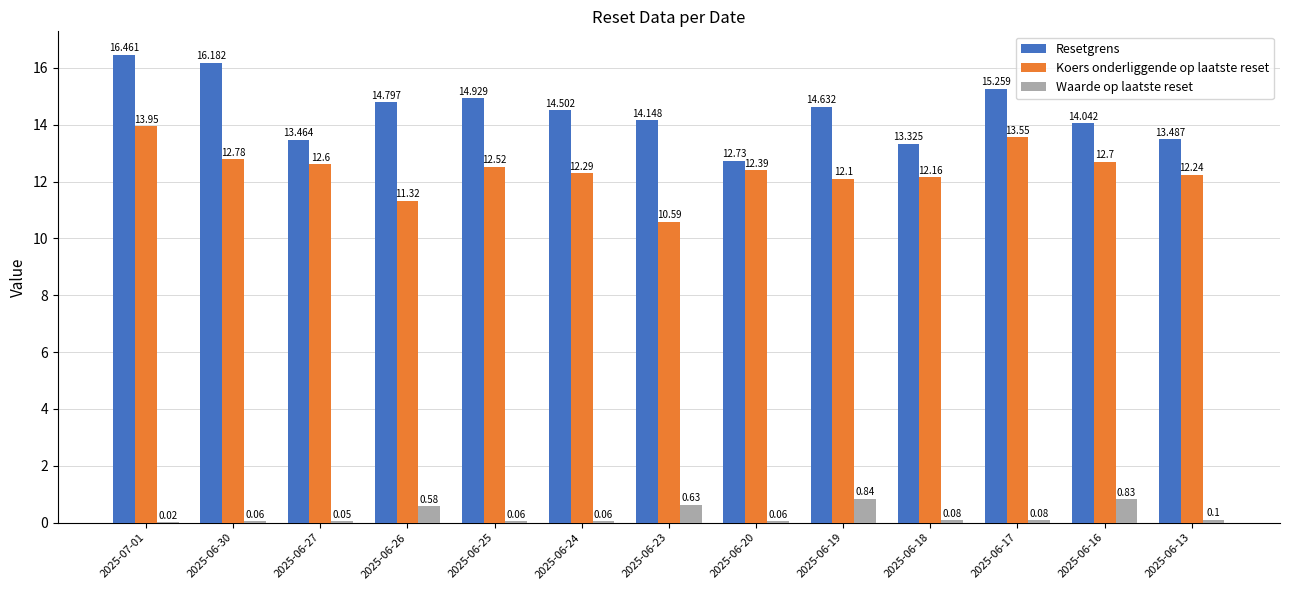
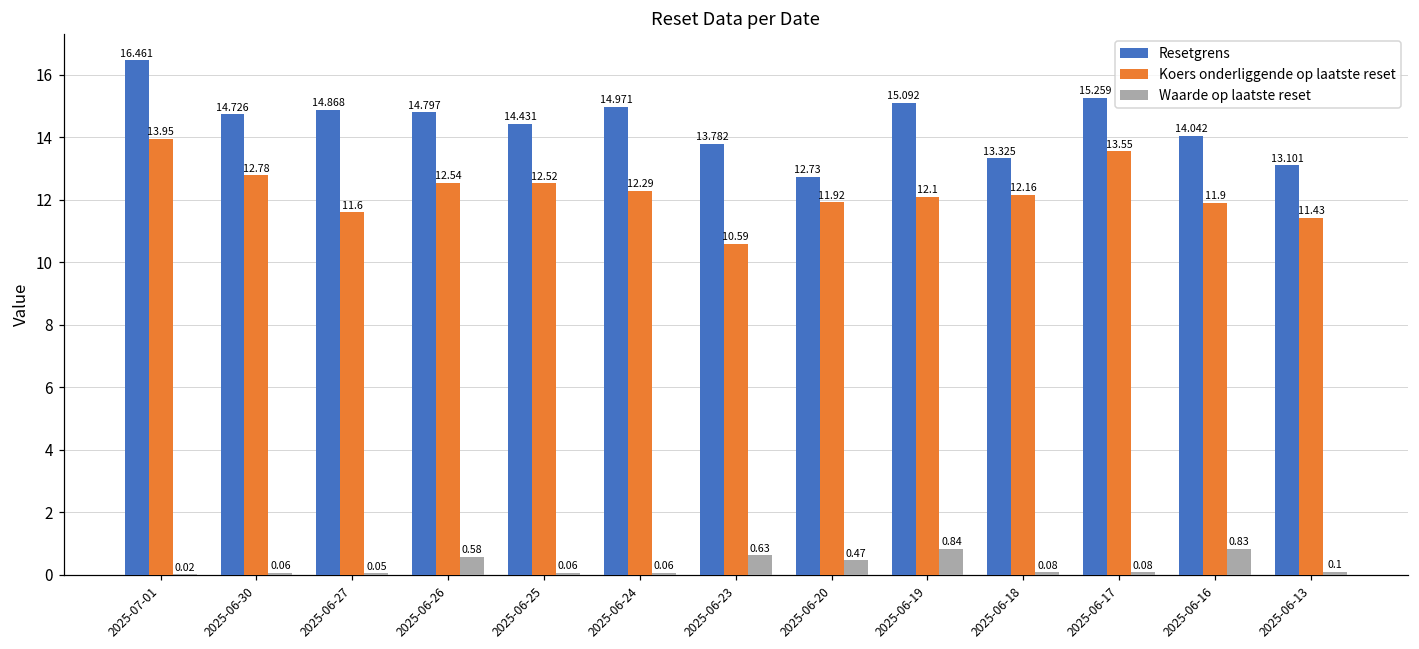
Resetgrens, 2025-06-30: 16.182 -> 14.726
Resetgrens, 2025-06-27: 13.464 -> 14.868
Koers onderliggende op laatste reset, 2025-06-27: 12.6 -> 11.6
Koers onderliggende op laatste reset, 2025-06-26: 11.32 -> 12.54
Resetgrens, 2025-06-25: 14.929 -> 14.431
Resetgrens, 2025-06-24: 14.502 -> 14.971
Resetgrens, 2025-06-23: 14.148 -> 13.782
Koers onderliggende op laatste reset, 2025-06-20: 12.39 -> 11.92
Waarde op laatste reset, 2025-06-20: 0.06 -> 0.47
Resetgrens, 2025-06-19: 14.632 -> 15.092
Koers onderliggende op laatste reset, 2025-06-16: 12.7 -> 11.9
Resetgrens, 2025-06-13: 13.487 -> 13.101
Koers onderliggende op laatste reset, 2025-06-13: 12.24 -> 11.43
